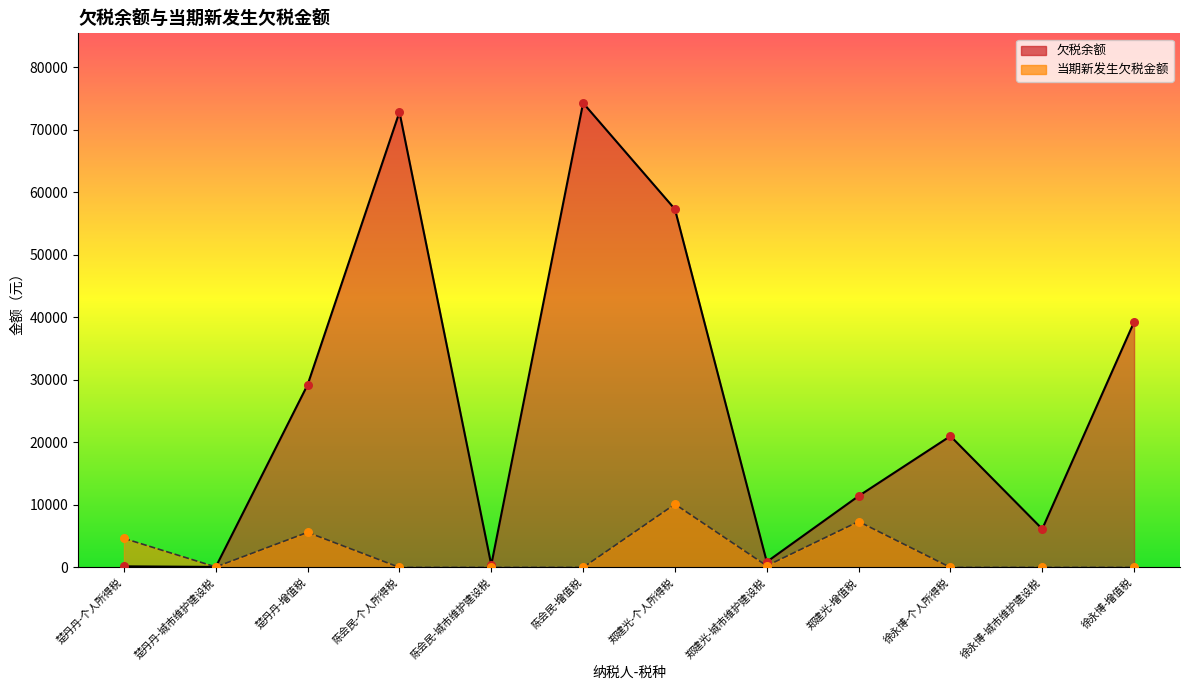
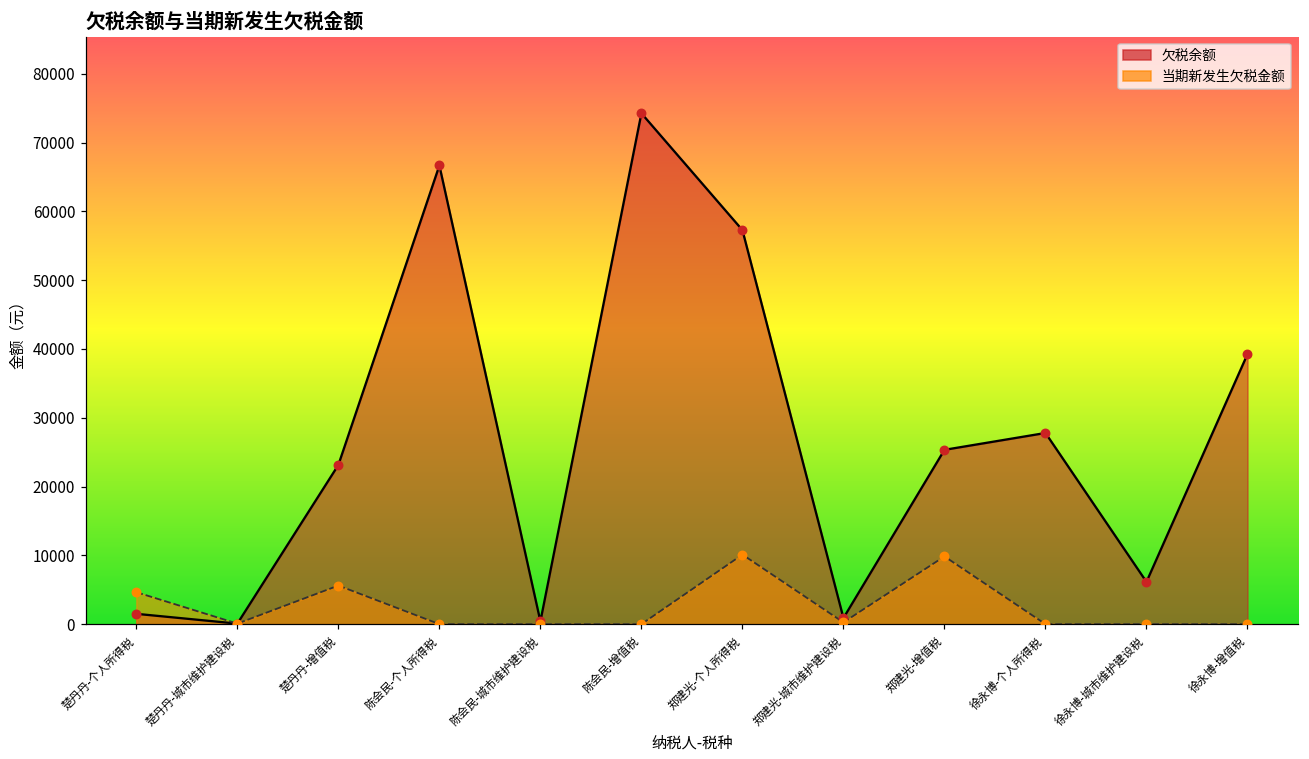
欠税余额, 楚丹丹-个人所得税: 0 -> 2000
欠税余额, 楚丹丹-增值税: 29000 -> 23000
欠税余额, 陈会民-个人所得税: 73000 -> 67000
欠税余额, 郑建光-增值税: 11000 -> 25000
当期新发生欠税金额, 郑建光-增值税: 7000 -> 10000
欠税余额, 徐永博-个人所得税: 21000 -> 28000
